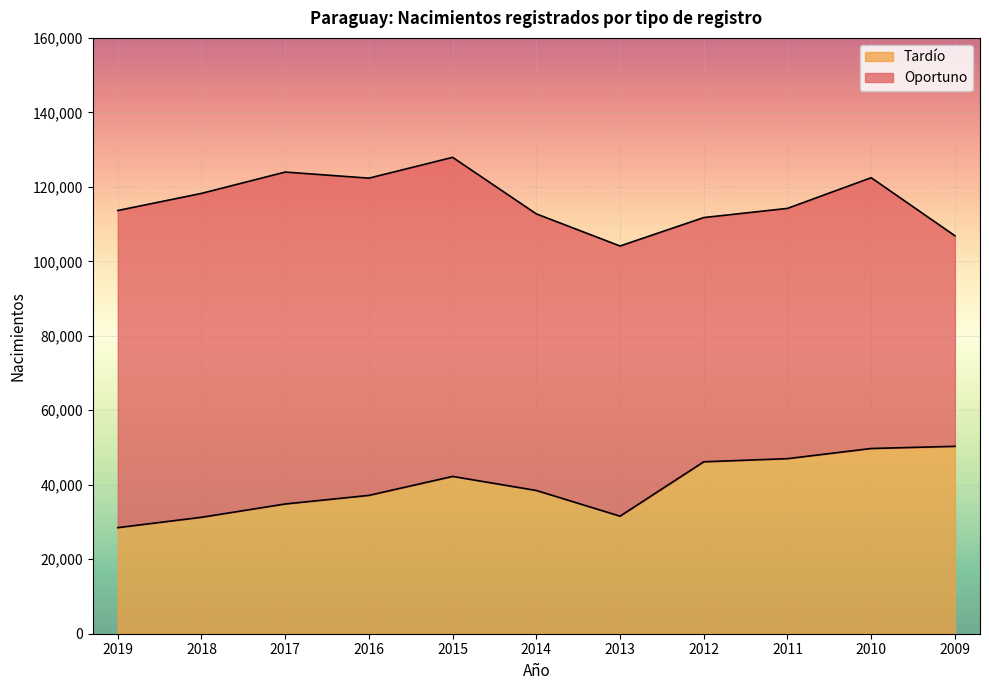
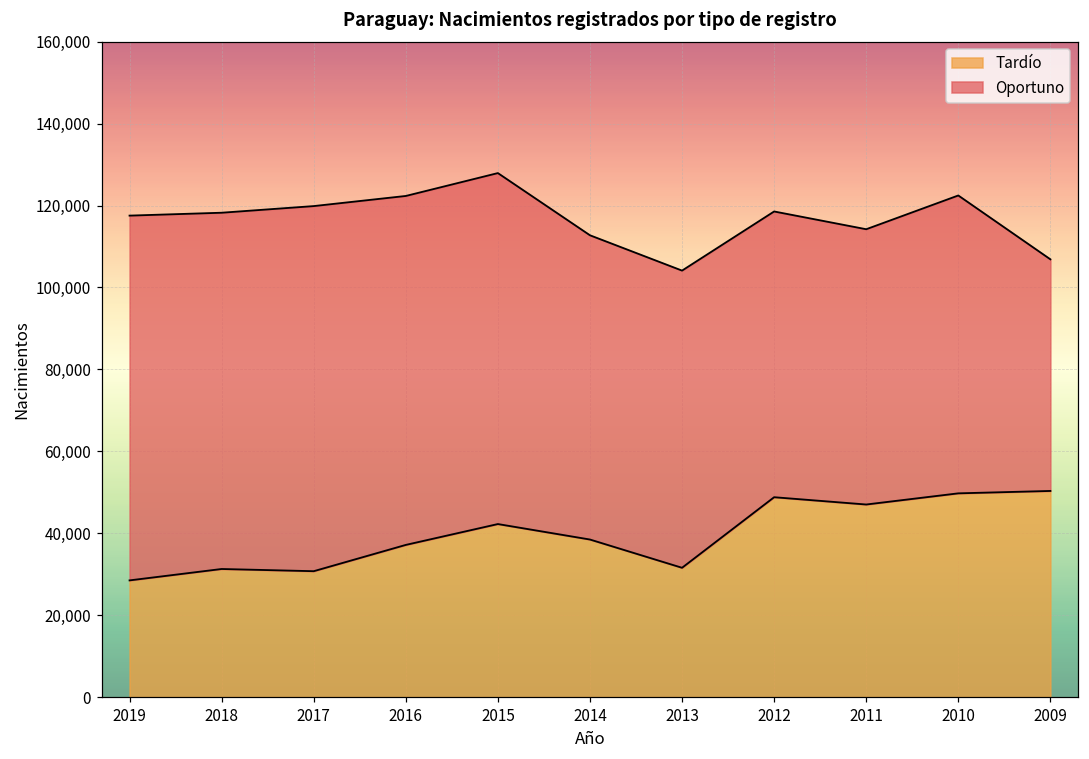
Oportuno, 2019: 85,000 -> 89,000
Tardío, 2017: 35,000 -> 31,000
Tardío, 2012: 46,000 -> 49,000
Oportuno, 2012: 66,000 -> 70,000
